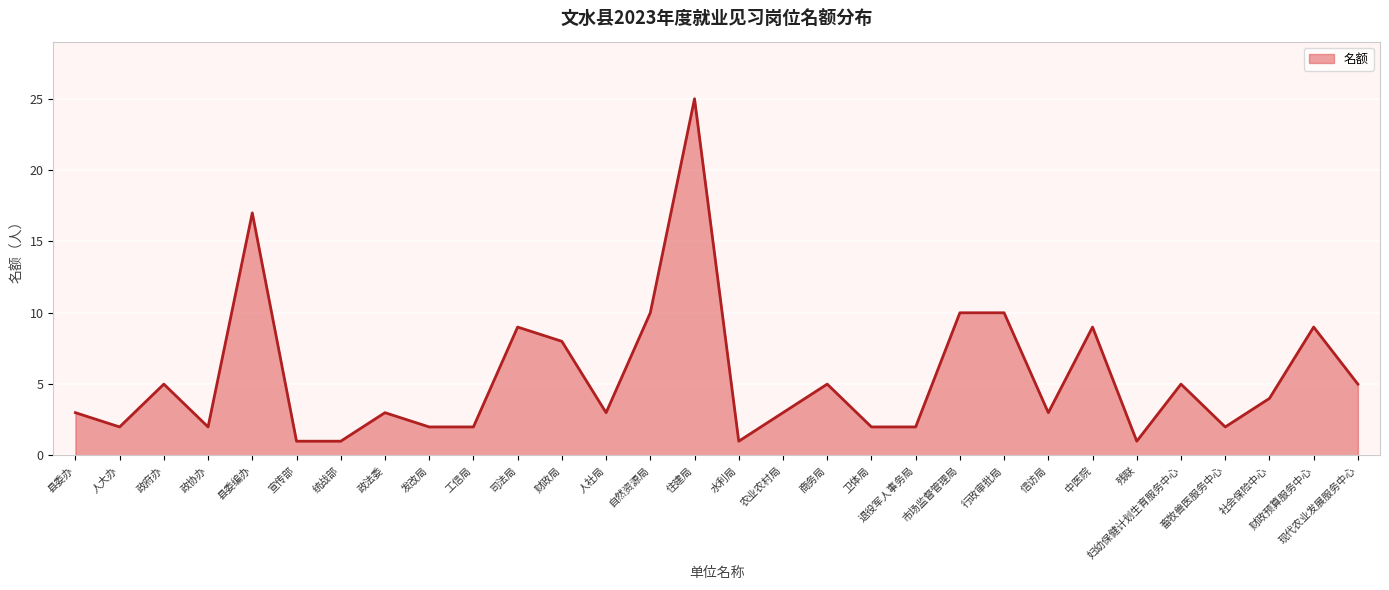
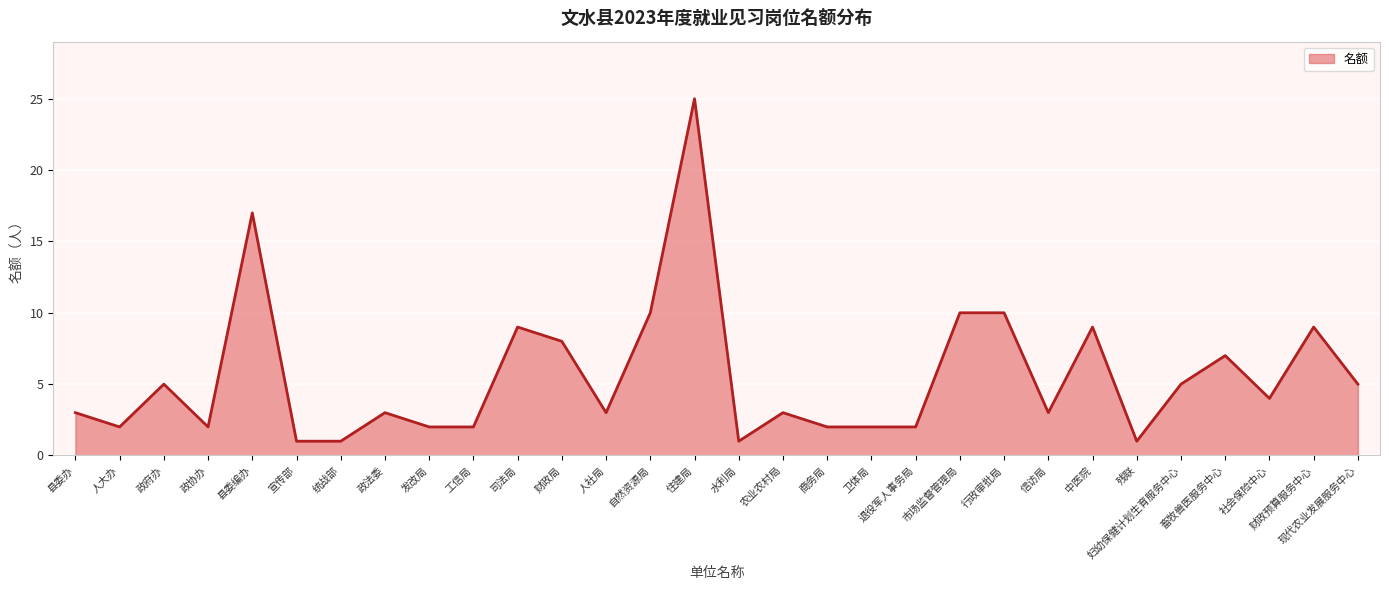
商务局: 5 -> 2
畜牧兽医服务中心: 2 -> 7
